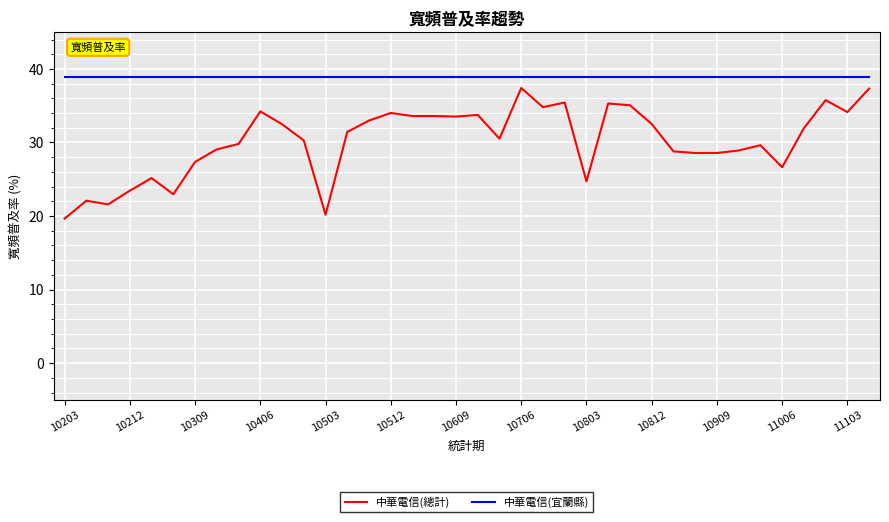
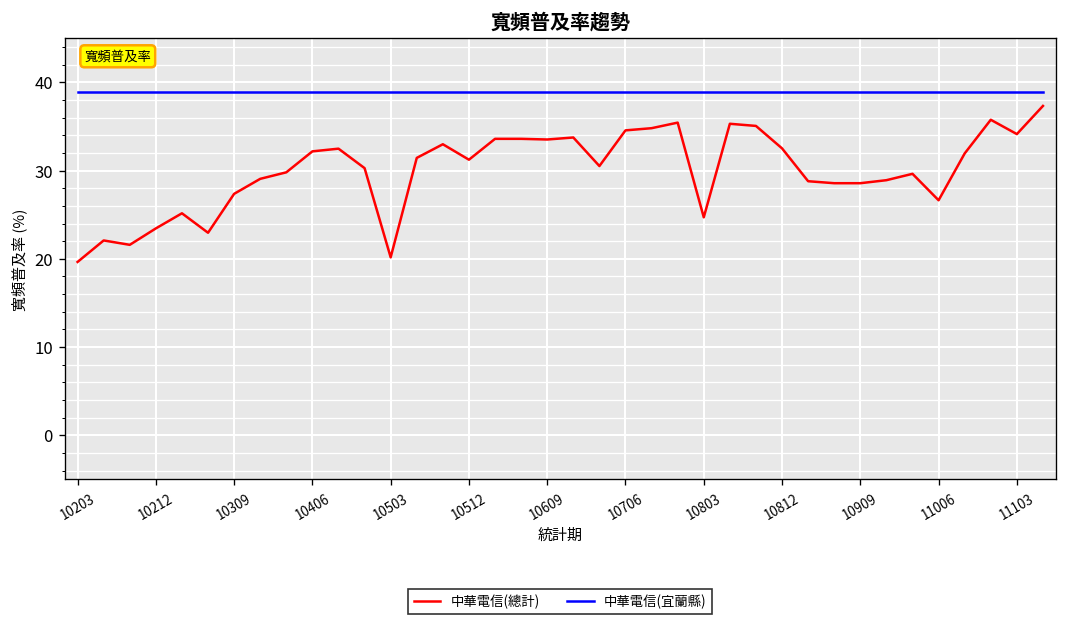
中華電信(總計), 10406: 34 -> 32
中華電信(總計), 10512: 34 -> 31
中華電信(總計), 10706: 37 -> 35
